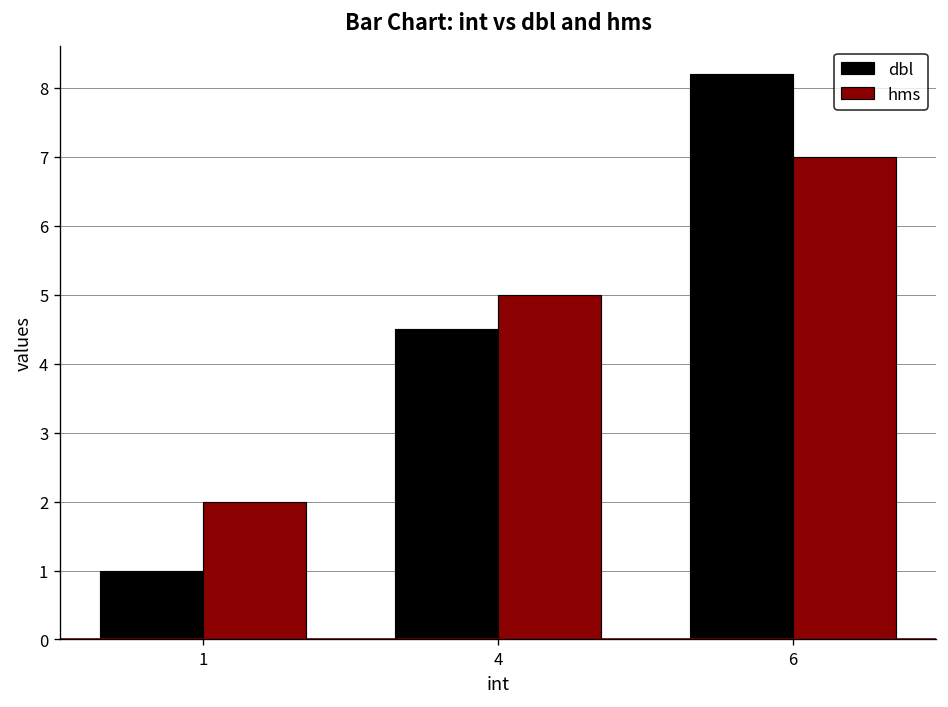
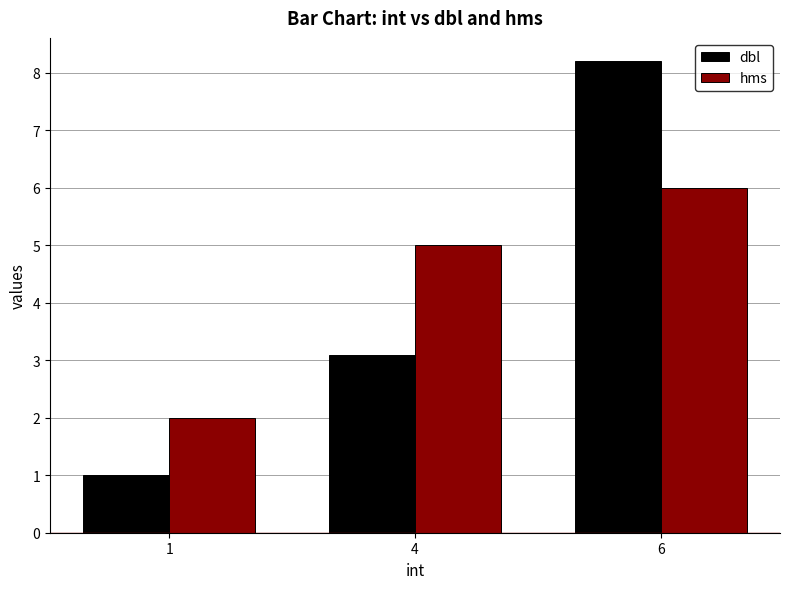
dbl, 4: 4.5 -> 3.1
hms, 6: 7 -> 6
